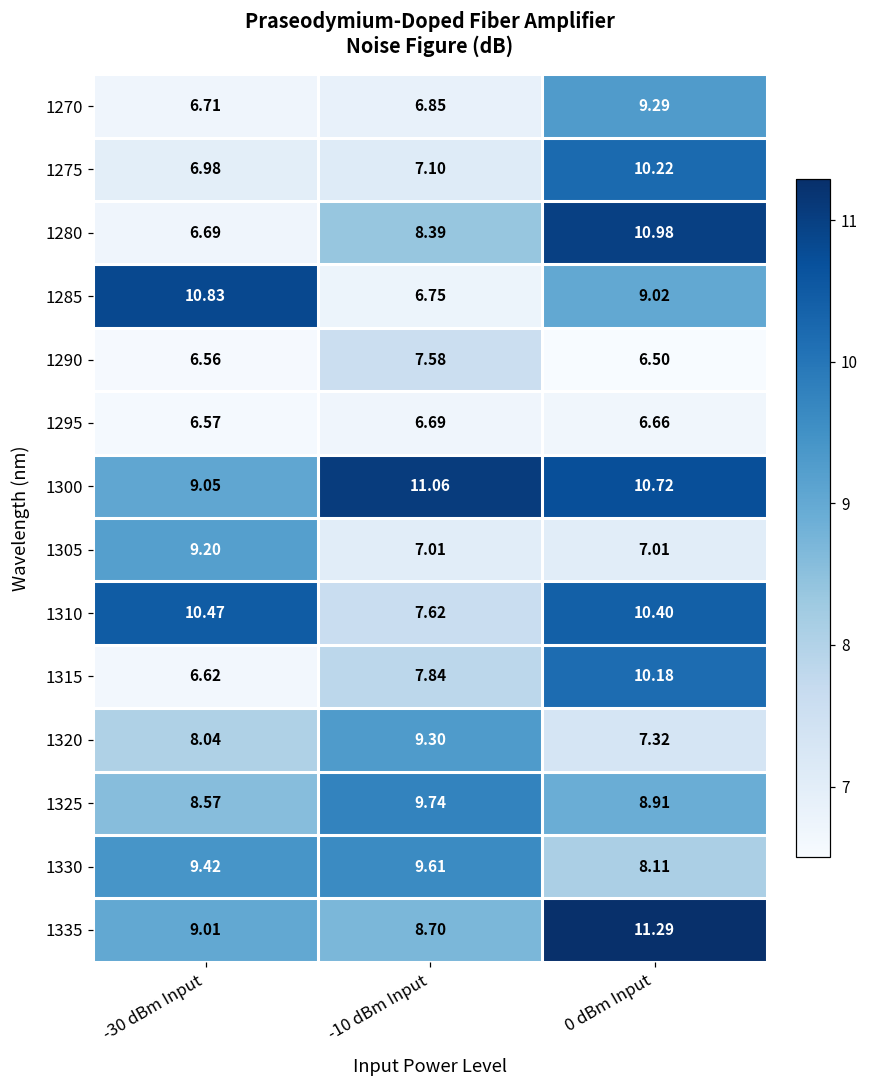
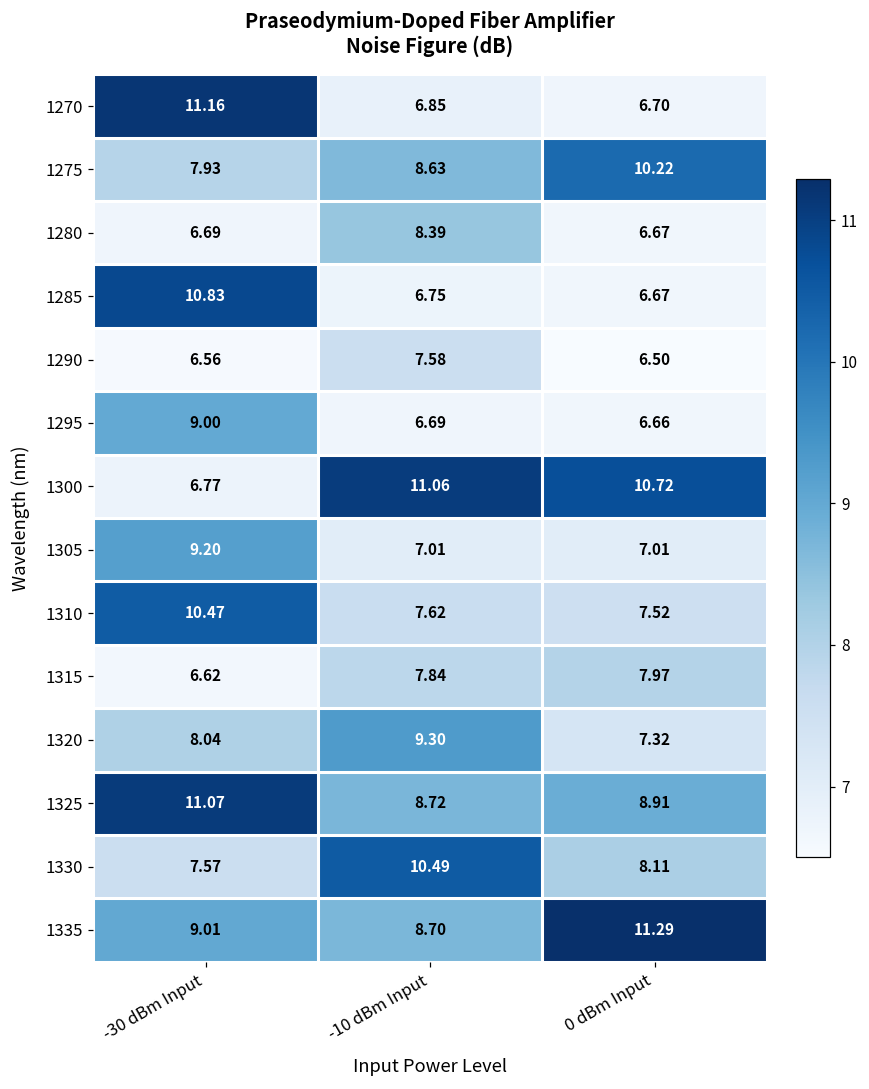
1270, -30 dBm Input: 6.71 -> 11.16
1270, 0 dBm Input: 9.29 -> 6.70
1275, -30 dBm Input: 6.98 -> 7.93
1275, -10 dBm Input: 7.10 -> 8.63
1280, 0 dBm Input: 10.98 -> 6.67
1285, 0 dBm Input: 9.02 -> 6.67
1295, -30 dBm Input: 6.57 -> 9.00
1300, -30 dBm Input: 9.05 -> 6.77
1310, 0 dBm Input: 10.40 -> 7.52
1315, 0 dBm Input: 10.18 -> 7.97
1325, -30 dBm Input: 8.57 -> 11.07
1325, -10 dBm Input: 9.74 -> 8.72
1330, -30 dBm Input: 9.42 -> 7.57
1330, -10 dBm Input: 9.61 -> 10.49
